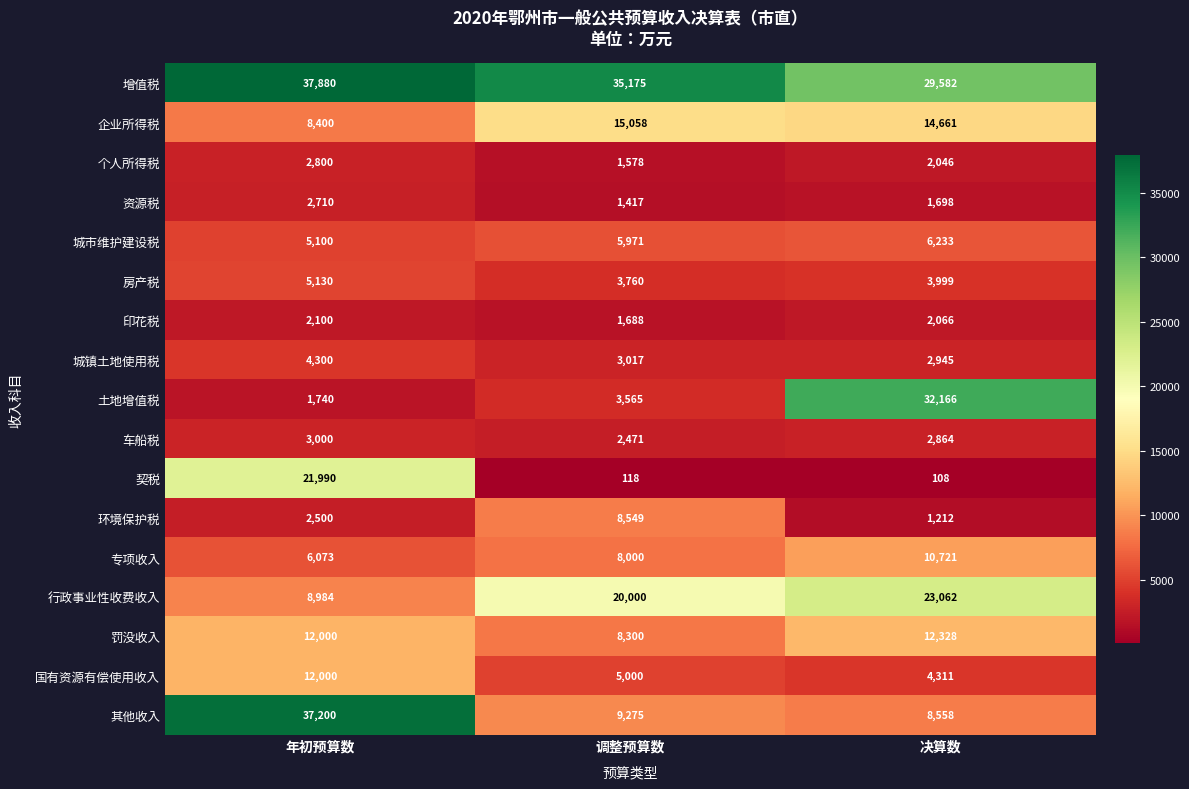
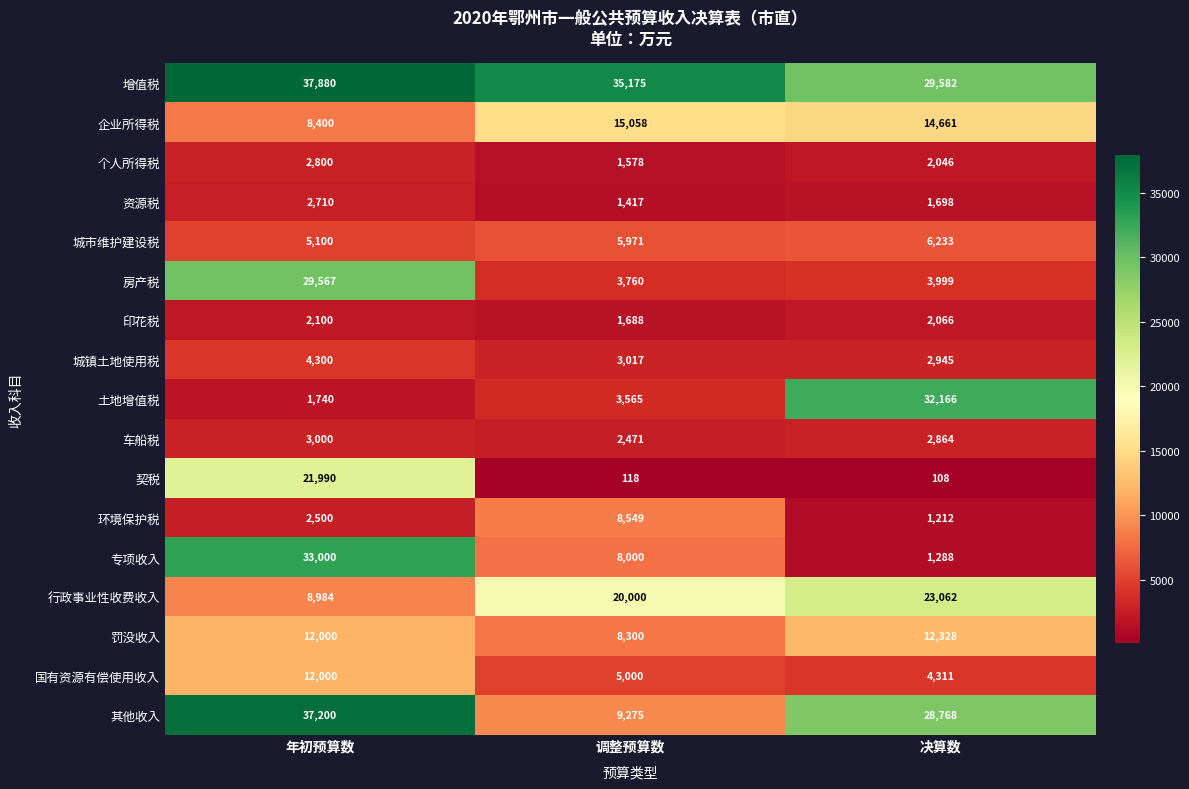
房产税, 年初预算数: 5,130 -> 29,567
专项收入, 年初预算数: 6,073 -> 33,000
专项收入, 决算数: 10,721 -> 1,288
其他收入, 决算数: 8,558 -> 28,768
